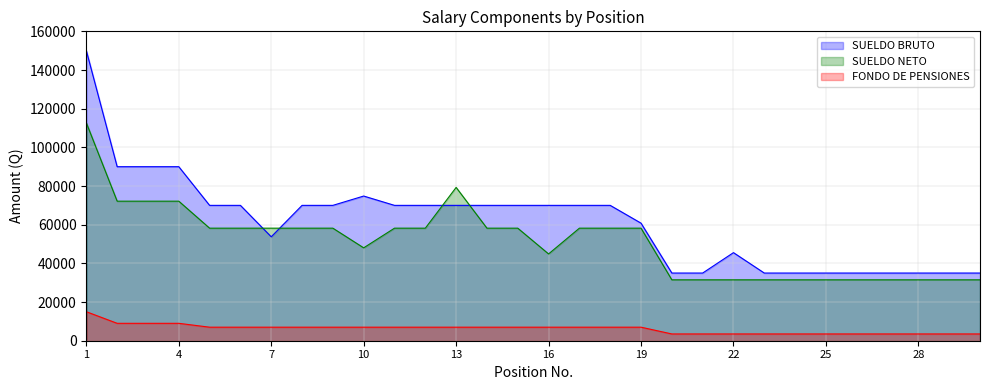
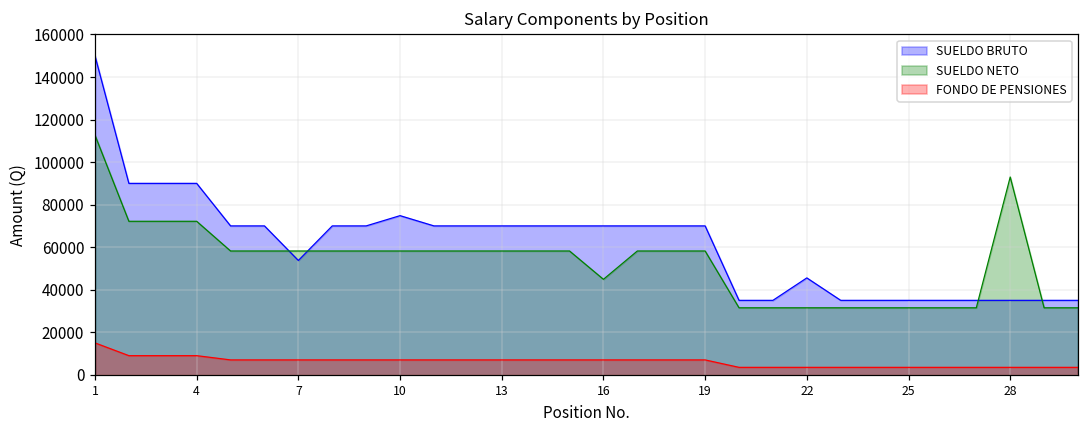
SUELDO NETO, 10: 48000 -> 58000
SUELDO NETO, 13: 79000 -> 58000
SUELDO BRUTO, 19: 61000 -> 70000
SUELDO NETO, 28: 32000 -> 93000
